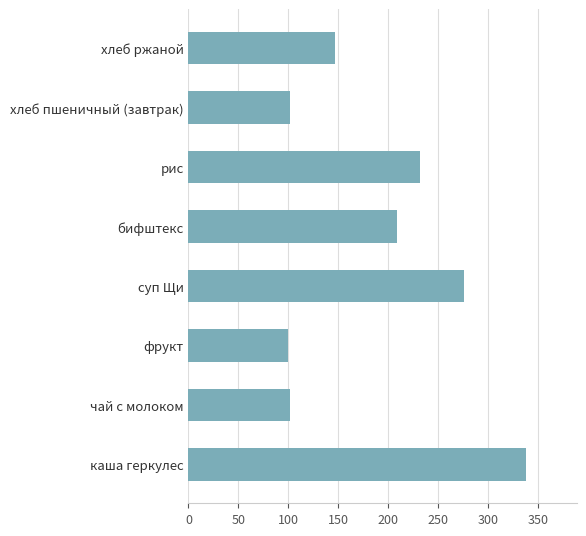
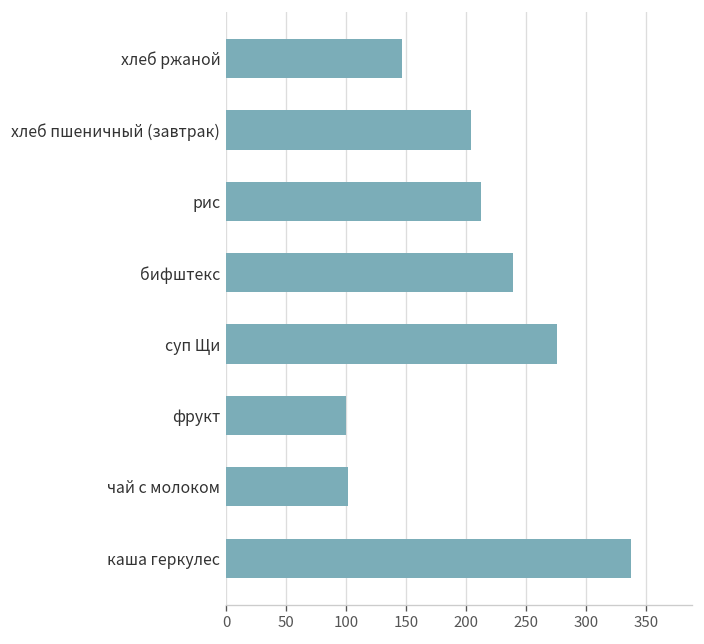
хлеб пшеничный (завтрак): 100 -> 200
рис: 230 -> 210
бифштекс: 210 -> 240
